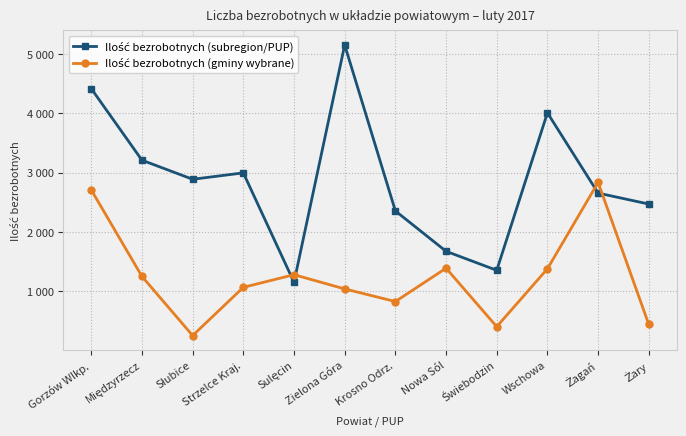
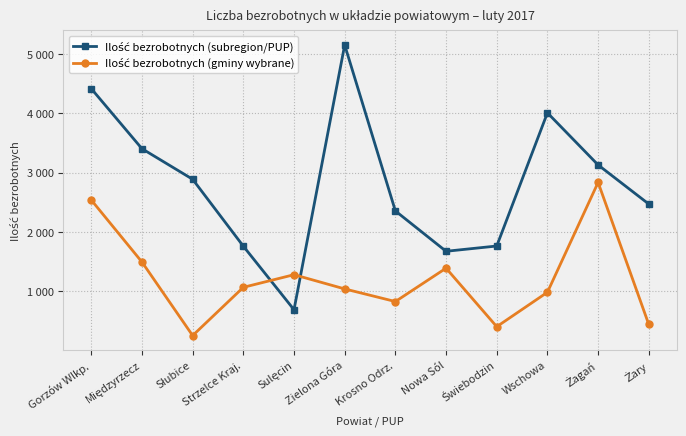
Ilość bezrobotnych (gminy wybrane), Gorzów Wlkp.: 2700 -> 2500
Ilość bezrobotnych (subregion/PUP), Międzyrzecz: 3200 -> 3400
Ilość bezrobotnych (gminy wybrane), Międzyrzecz: 1300 -> 1500
Ilość bezrobotnych (subregion/PUP), Strzelce Kraj.: 3000 -> 1800
Ilość bezrobotnych (subregion/PUP), Sulęcin: 1200 -> 700
Ilość bezrobotnych (subregion/PUP), Świebodzin: 1400 -> 1800
Ilość bezrobotnych (gminy wybrane), Wschowa: 1400 -> 1000
Ilość bezrobotnych (subregion/PUP), Żagań: 2700 -> 3100
